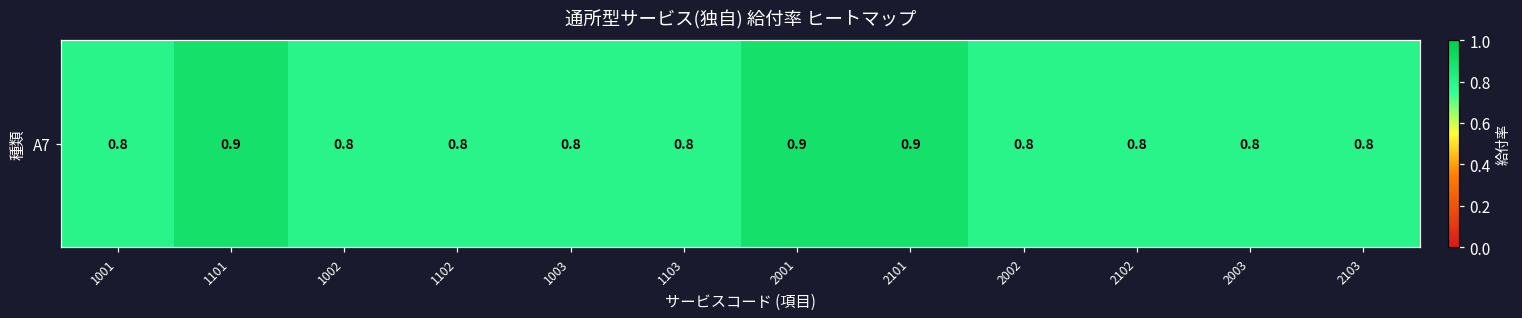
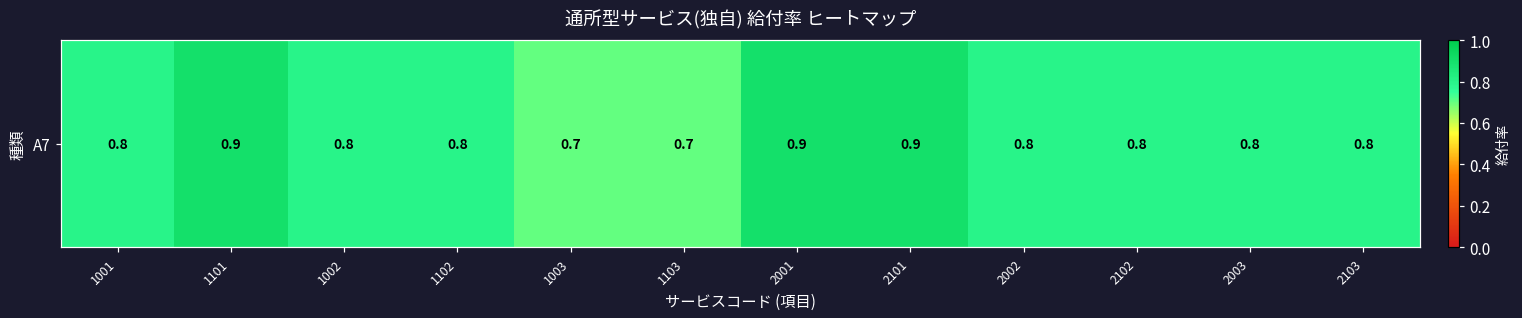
A7, 1003: 0.8 -> 0.7
A7, 1103: 0.8 -> 0.7
